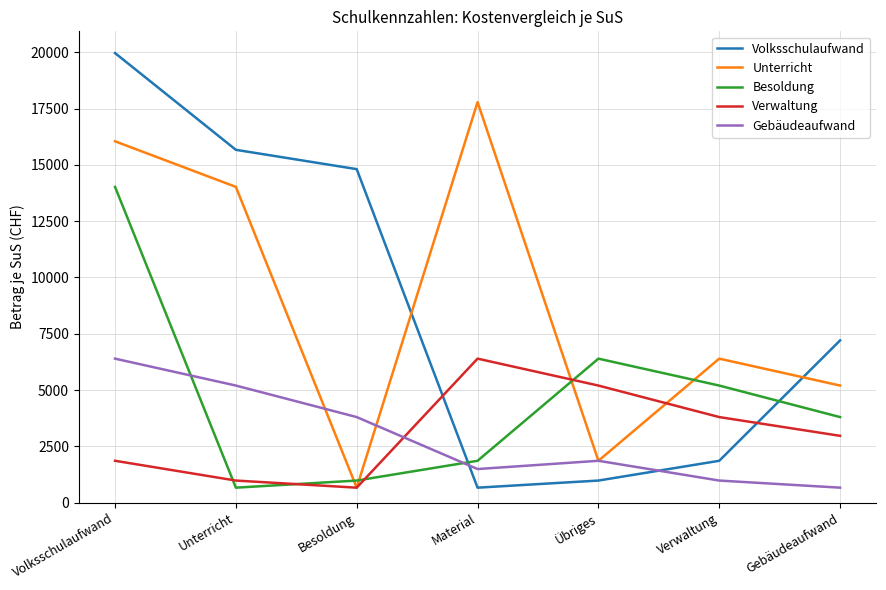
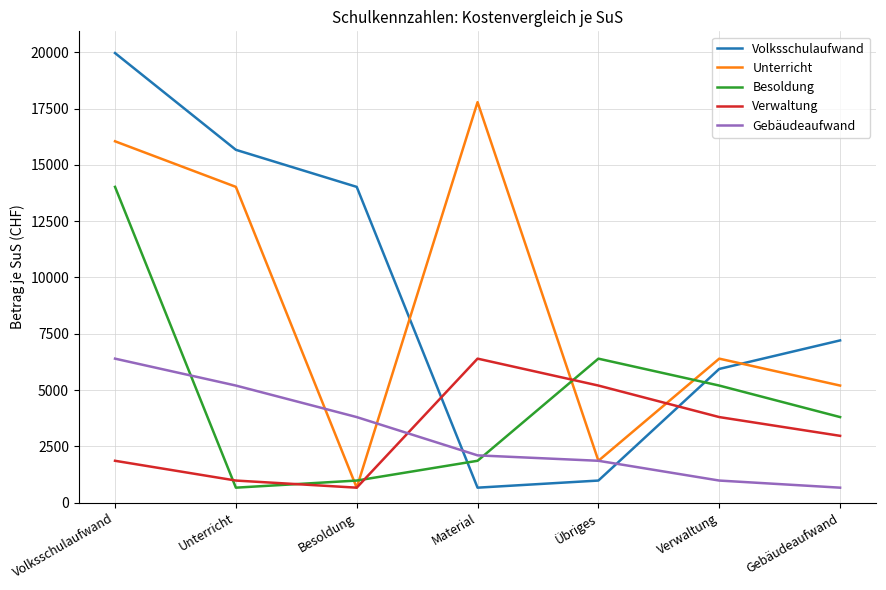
Volksschulaufwand, Besoldung: 14800 -> 14000
Gebäudeaufwand, Material: 1500 -> 2100
Volksschulaufwand, Verwaltung: 1900 -> 5900
